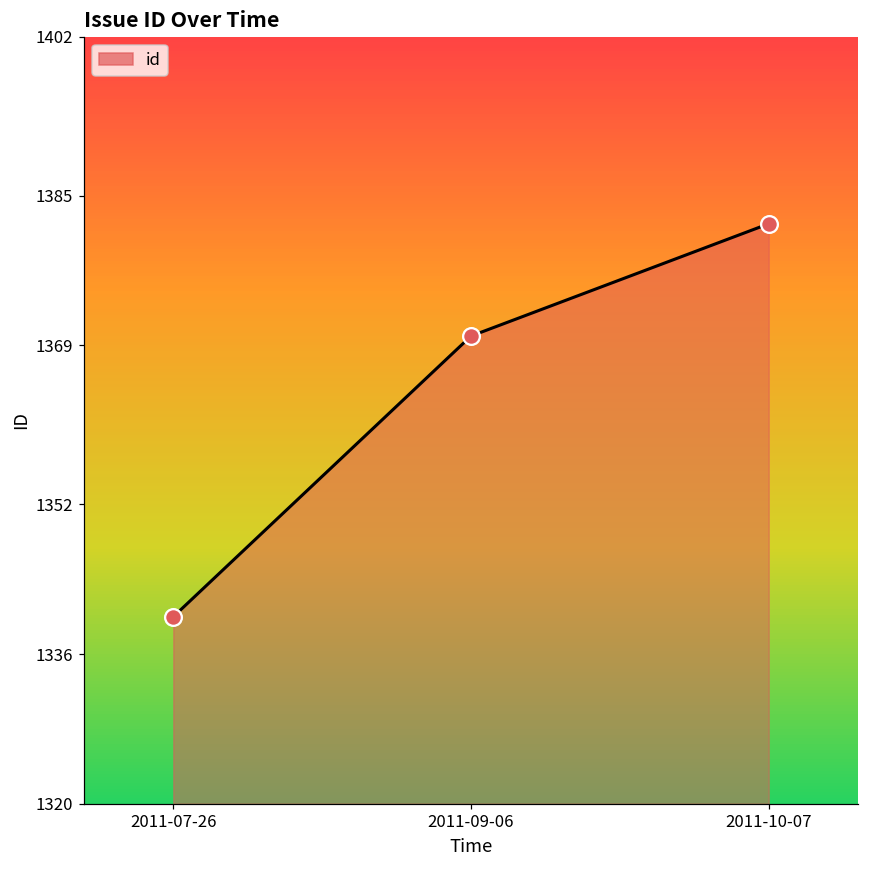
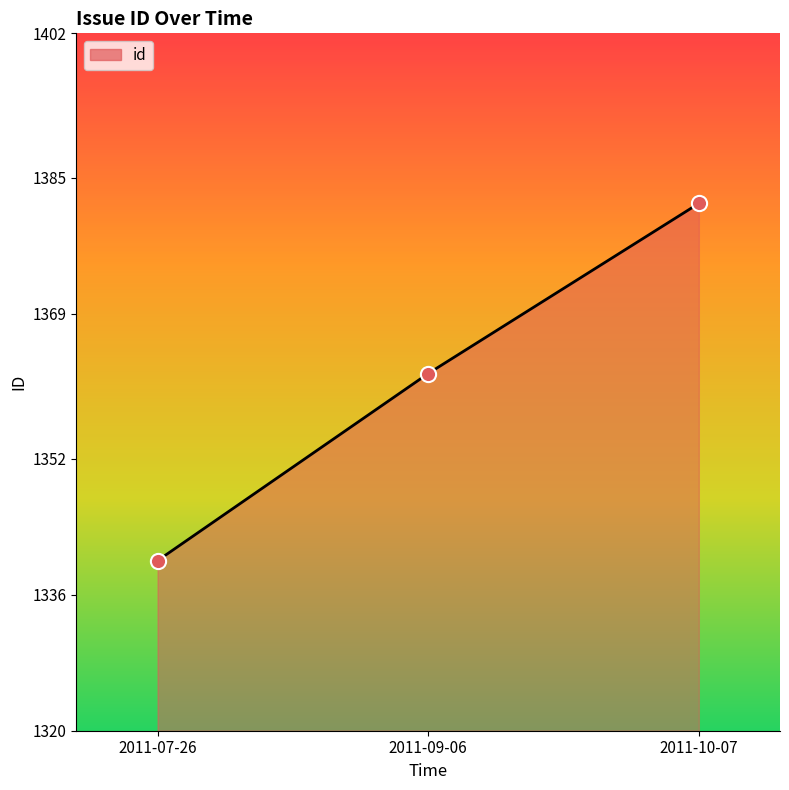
2011-09-06: 1370 -> 1362
